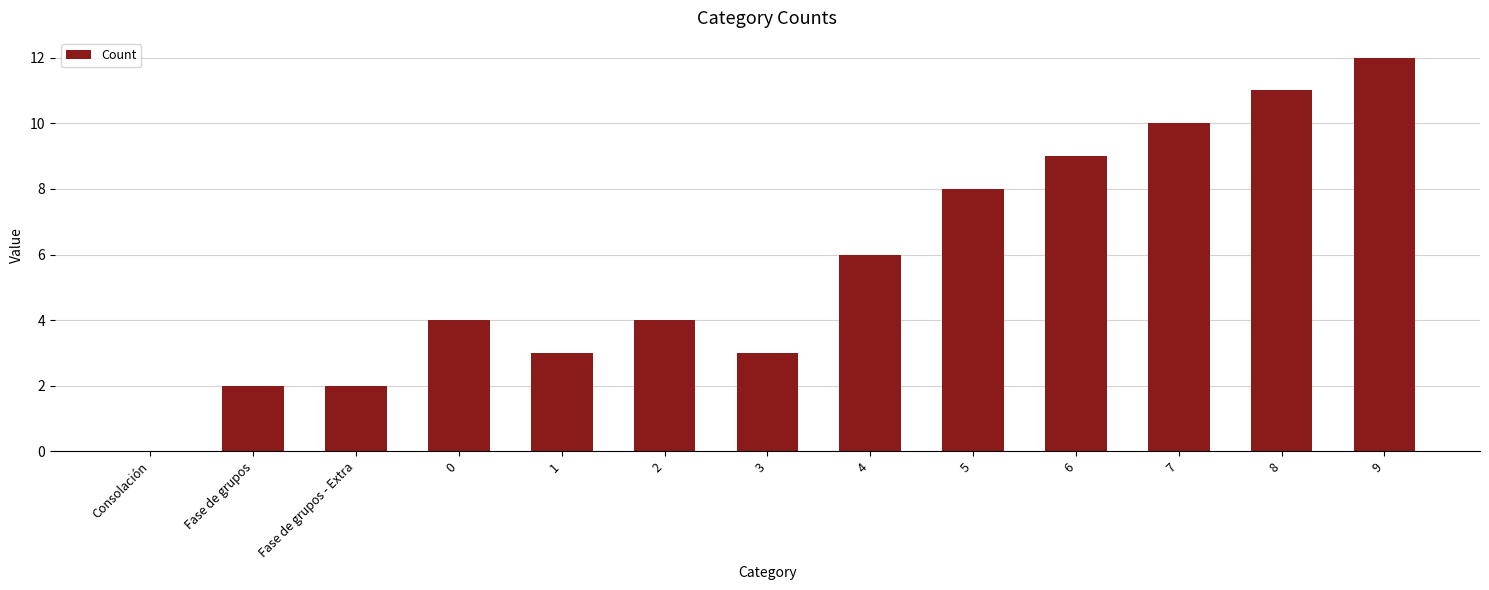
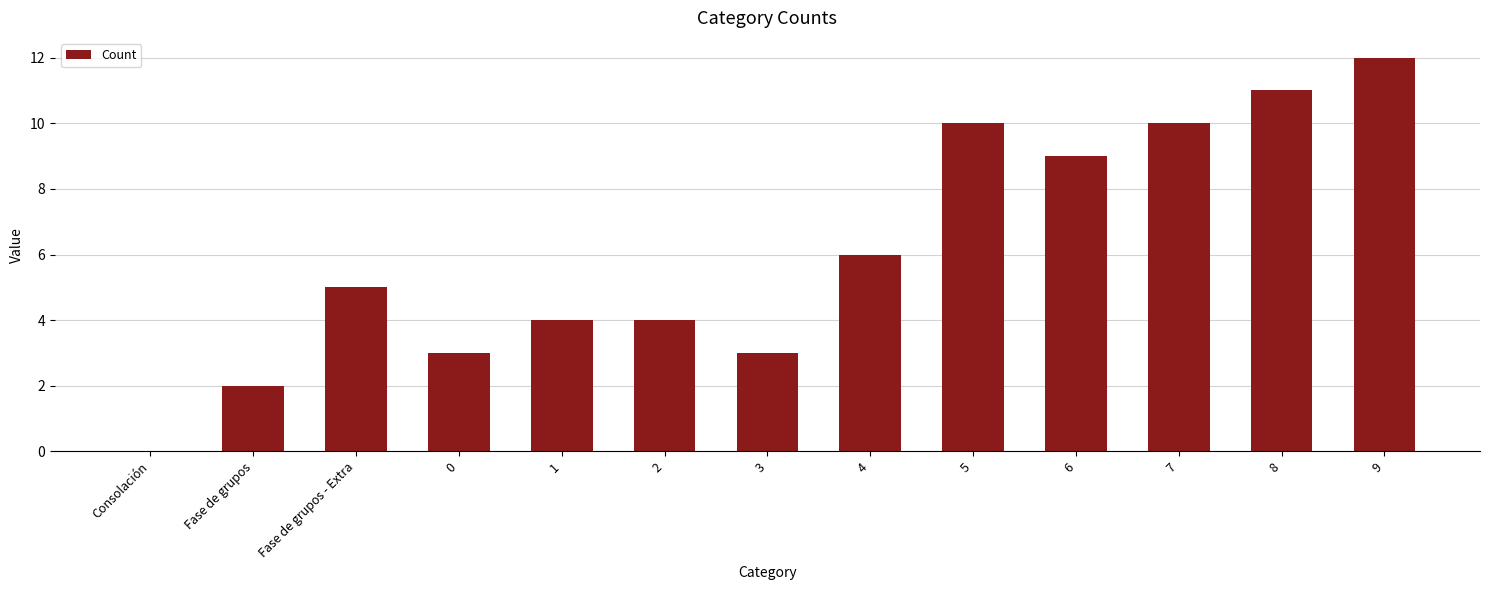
Fase de grupos - Extra: 2 -> 5
0: 4 -> 3
1: 3 -> 4
5: 8 -> 10
